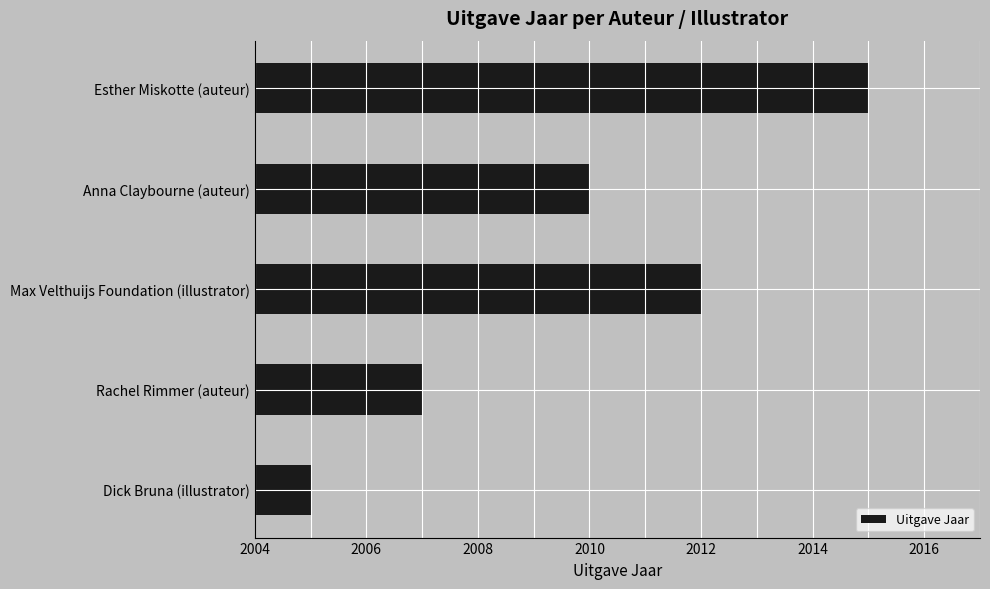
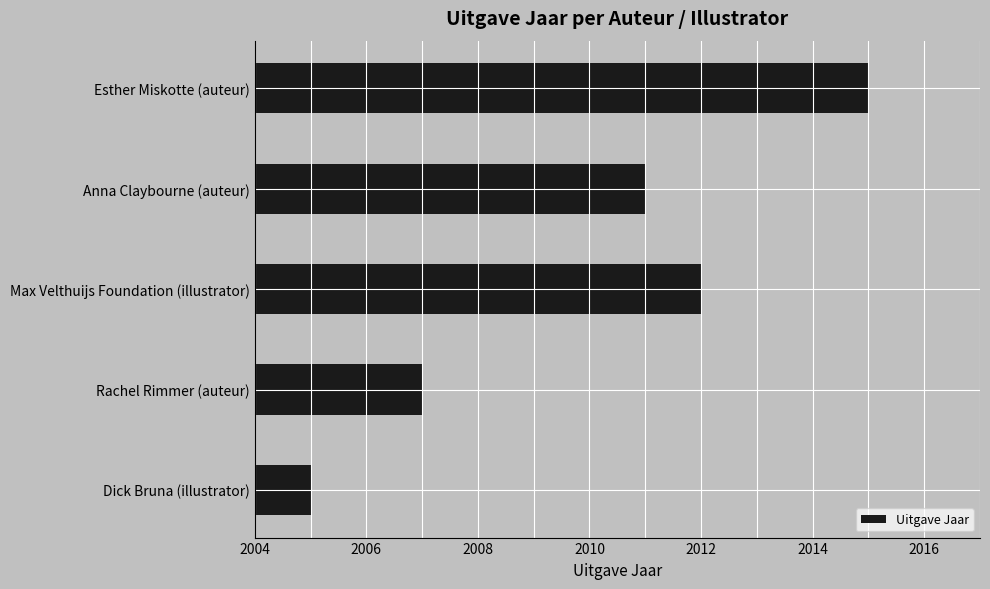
Anna Claybourne (auteur): 2010 -> 2011
